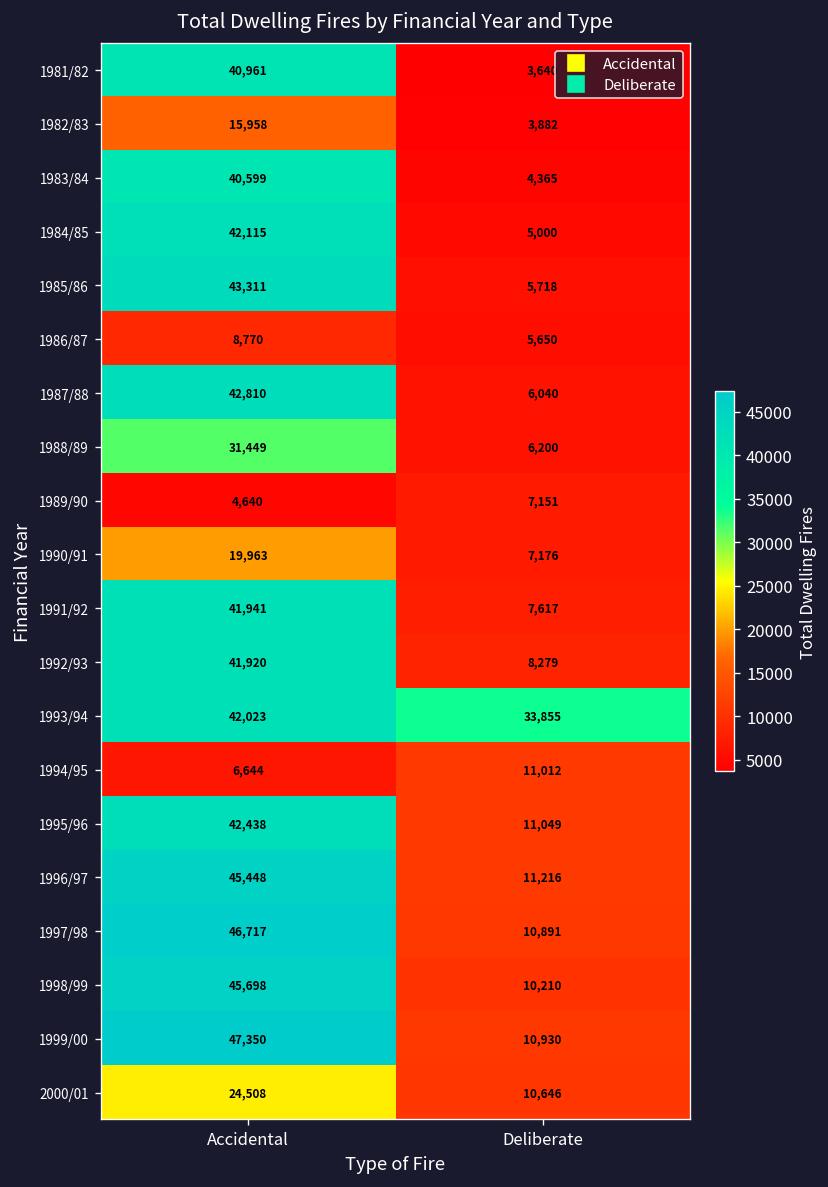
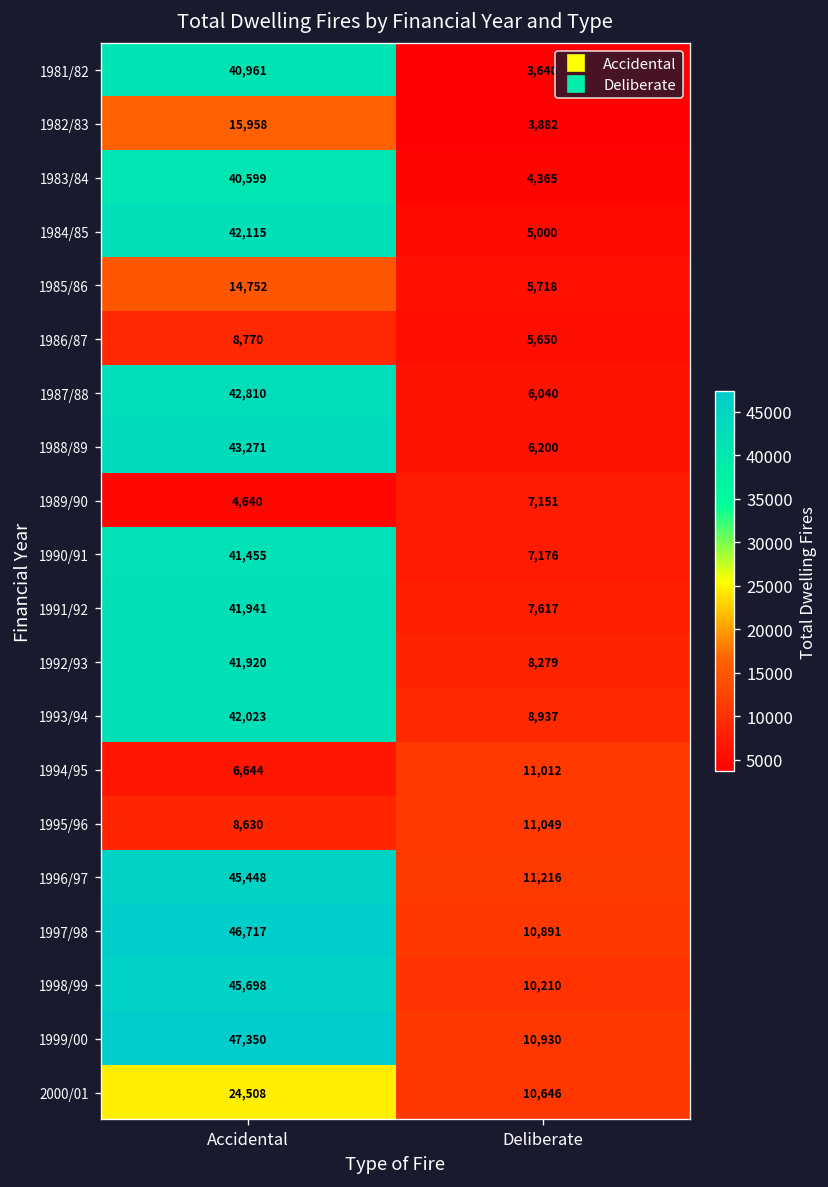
1985/86, Accidental: 43,311 -> 14,752
1988/89, Accidental: 31,449 -> 43,271
1990/91, Accidental: 19,963 -> 41,455
1993/94, Deliberate: 33,855 -> 8,937
1995/96, Accidental: 42,438 -> 8,630
